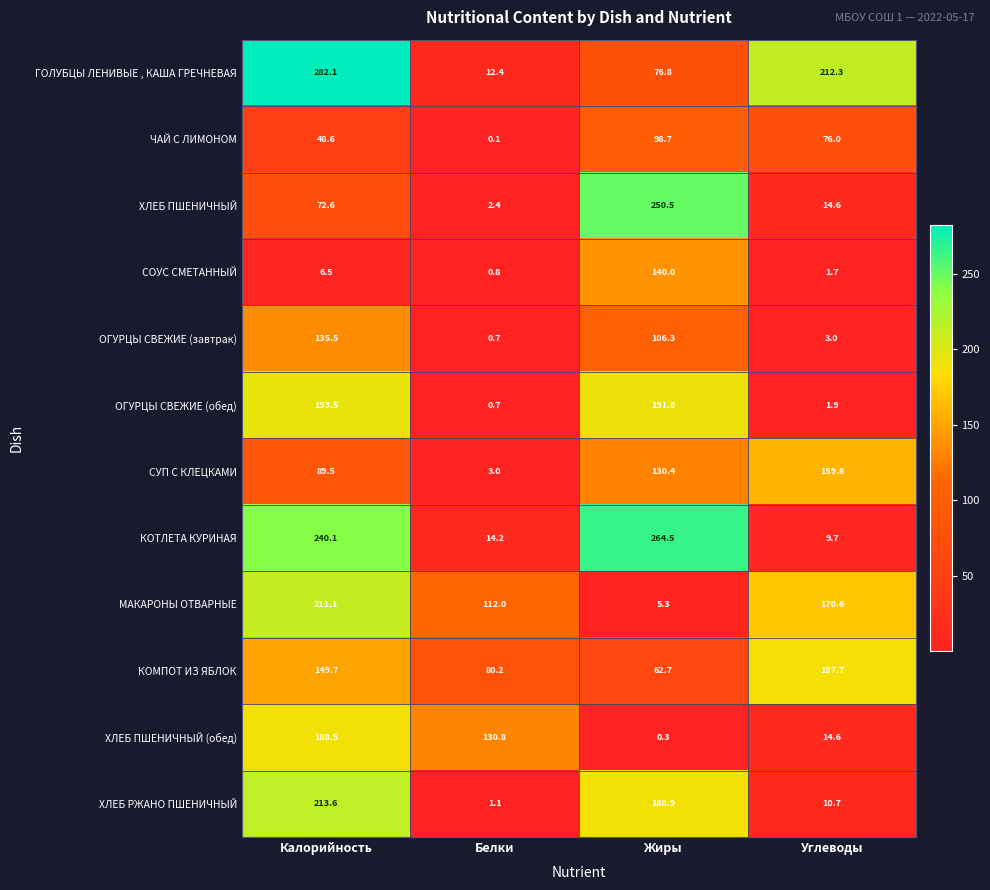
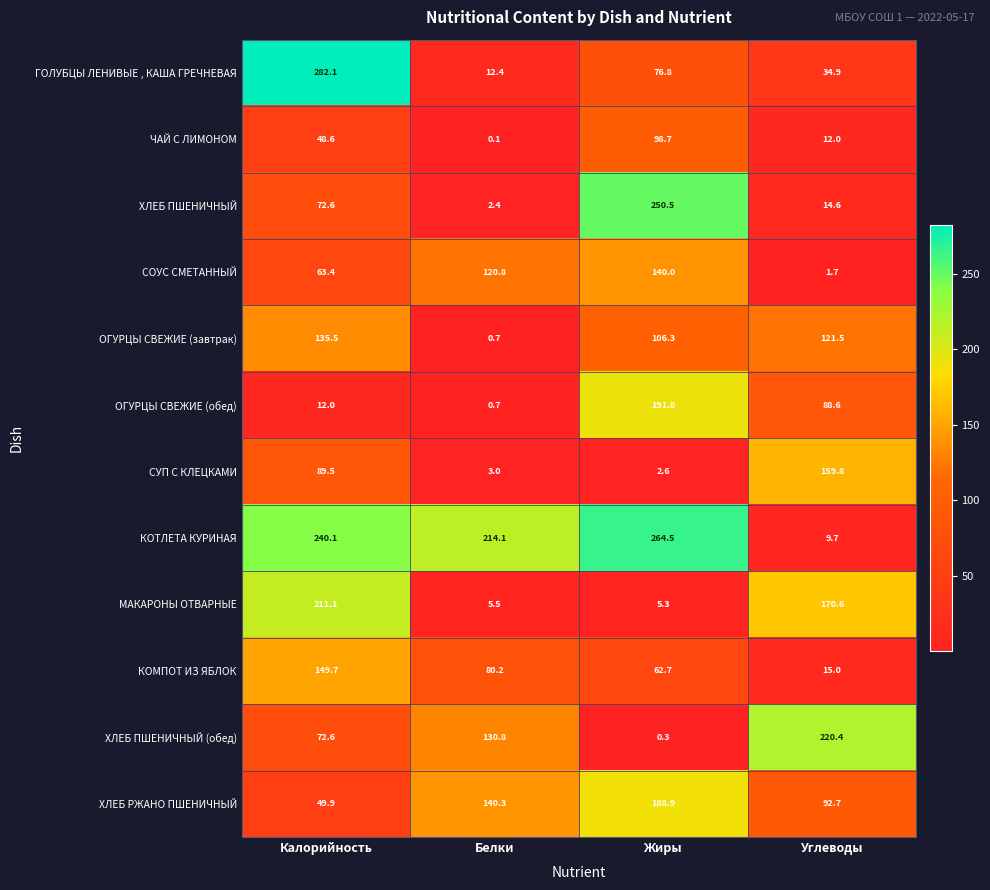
ГОЛУБЦЫ ЛЕНИВЫЕ , КАША ГРЕЧНЕВАЯ, Углеводы: 212.3 -> 34.9
ЧАЙ С ЛИМОНОМ, Углеводы: 76.0 -> 12.0
СОУС СМЕТАННЫЙ, Калорийность: 6.5 -> 63.4
СОУС СМЕТАННЫЙ, Белки: 0.8 -> 120.8
ОГУРЦЫ СВЕЖИЕ (завтрак), Углеводы: 3.0 -> 121.5
ОГУРЦЫ СВЕЖИЕ (обед), Калорийность: 193.5 -> 12.0
ОГУРЦЫ СВЕЖИЕ (обед), Углеводы: 1.9 -> 88.6
СУП С КЛЕЦКАМИ, Жиры: 130.4 -> 2.6
КОТЛЕТА КУРИНАЯ, Белки: 14.2 -> 214.1
МАКАРОНЫ ОТВАРНЫЕ, Белки: 112.0 -> 5.5
КОМПОТ ИЗ ЯБЛОК, Углеводы: 187.7 -> 15.0
ХЛЕБ ПШЕНИЧНЫЙ (обед), Калорийность: 188.5 -> 72.6
ХЛЕБ ПШЕНИЧНЫЙ (обед), Углеводы: 14.6 -> 220.4
ХЛЕБ РЖАНО ПШЕНИЧНЫЙ, Калорийность: 213.6 -> 49.9
ХЛЕБ РЖАНО ПШЕНИЧНЫЙ, Белки: 1.1 -> 140.3
ХЛЕБ РЖАНО ПШЕНИЧНЫЙ, Углеводы: 10.7 -> 92.7
